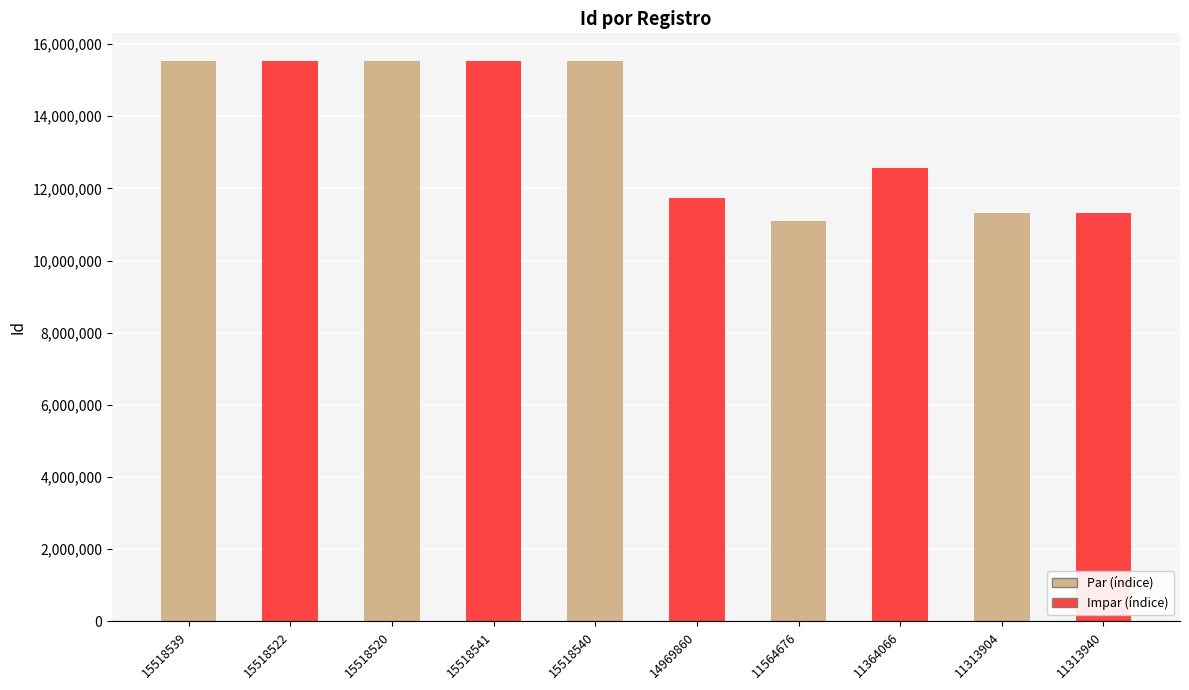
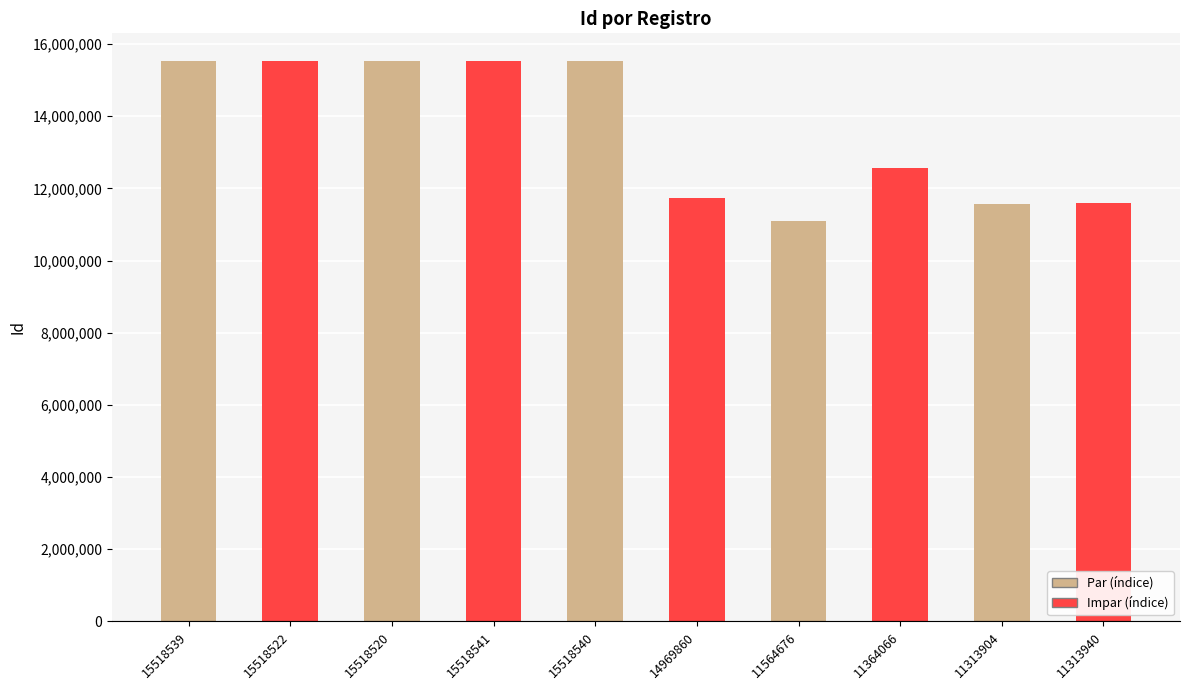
11313904: 11,300,000 -> 11,600,000
11313940: 11,300,000 -> 11,600,000
